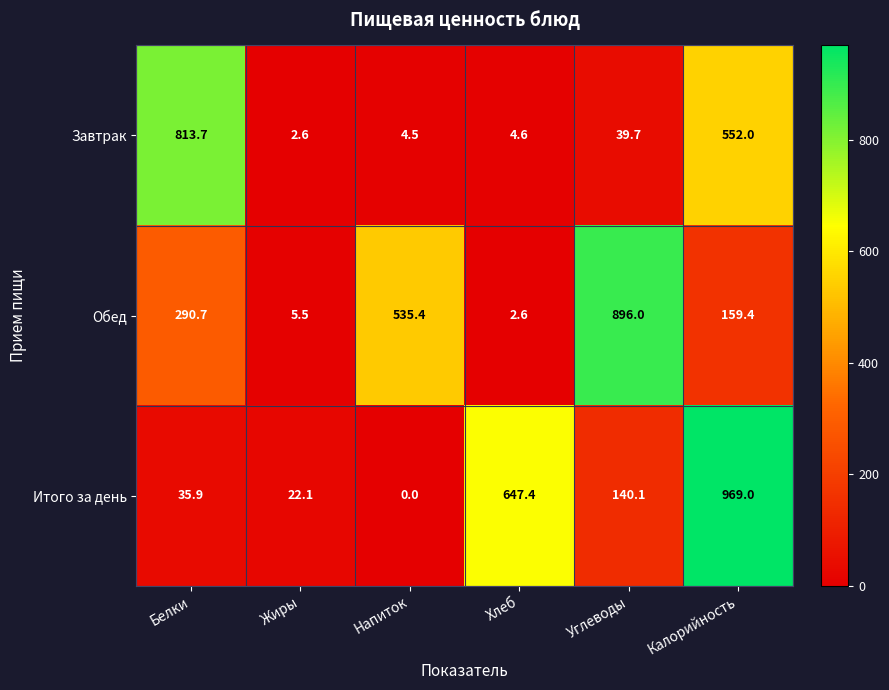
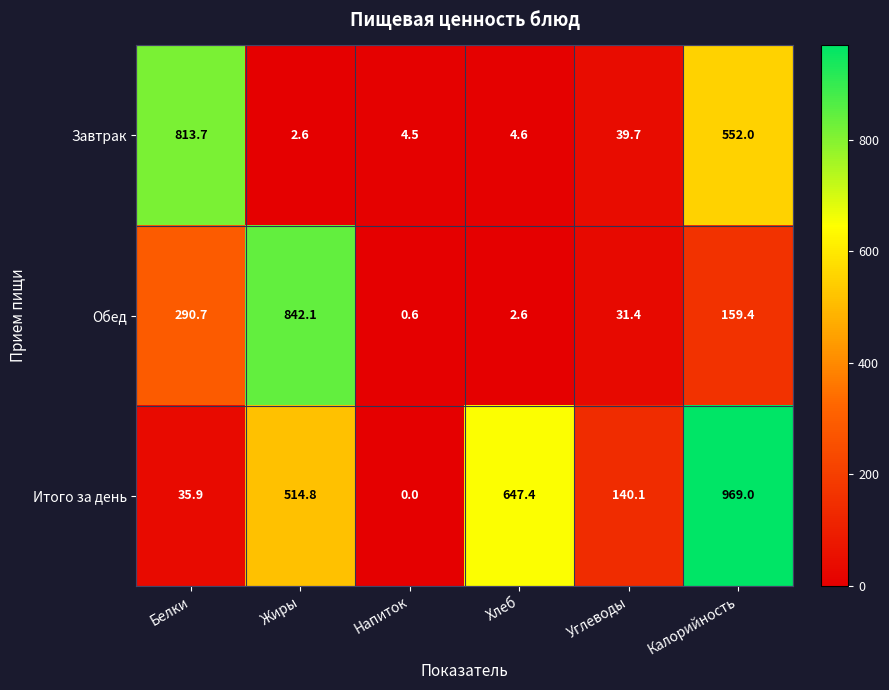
Обед, Жиры: 5.5 -> 842.1
Обед, Напиток: 535.4 -> 0.6
Обед, Углеводы: 896.0 -> 31.4
Итого за день, Жиры: 22.1 -> 514.8
